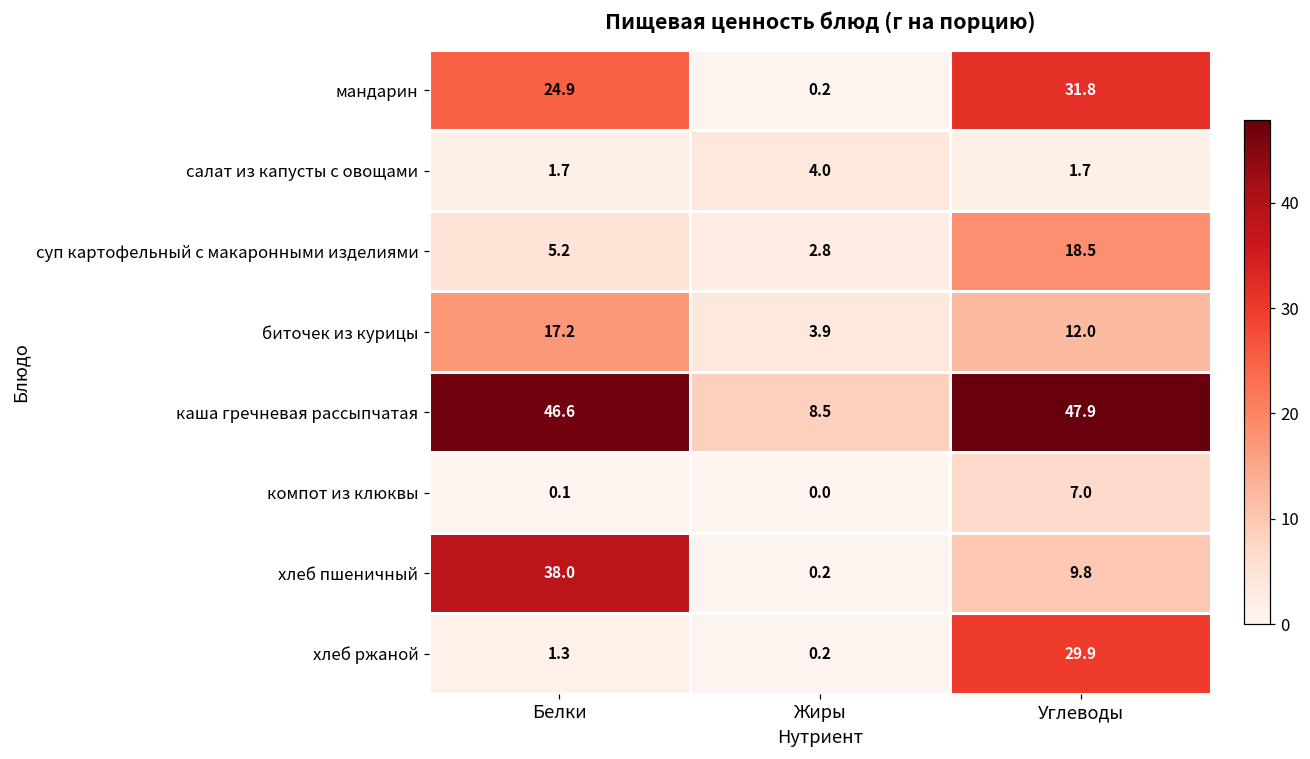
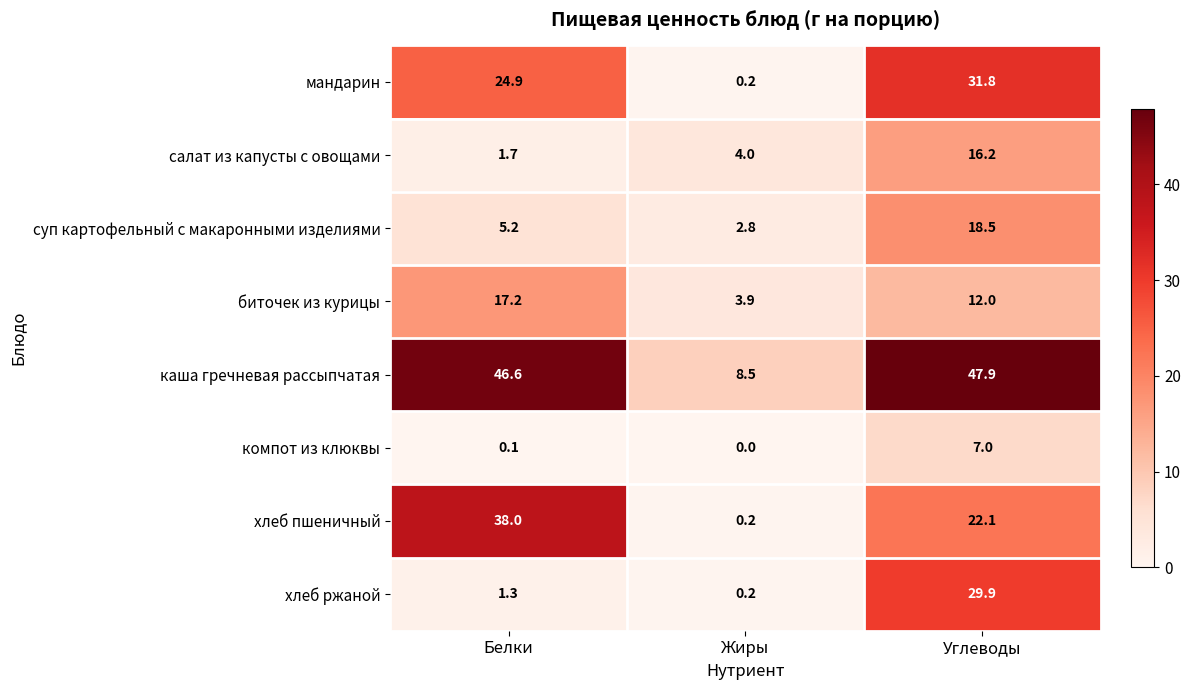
салат из капусты с овощами, Углеводы: 1.7 -> 16.2
хлеб пшеничный, Углеводы: 9.8 -> 22.1
